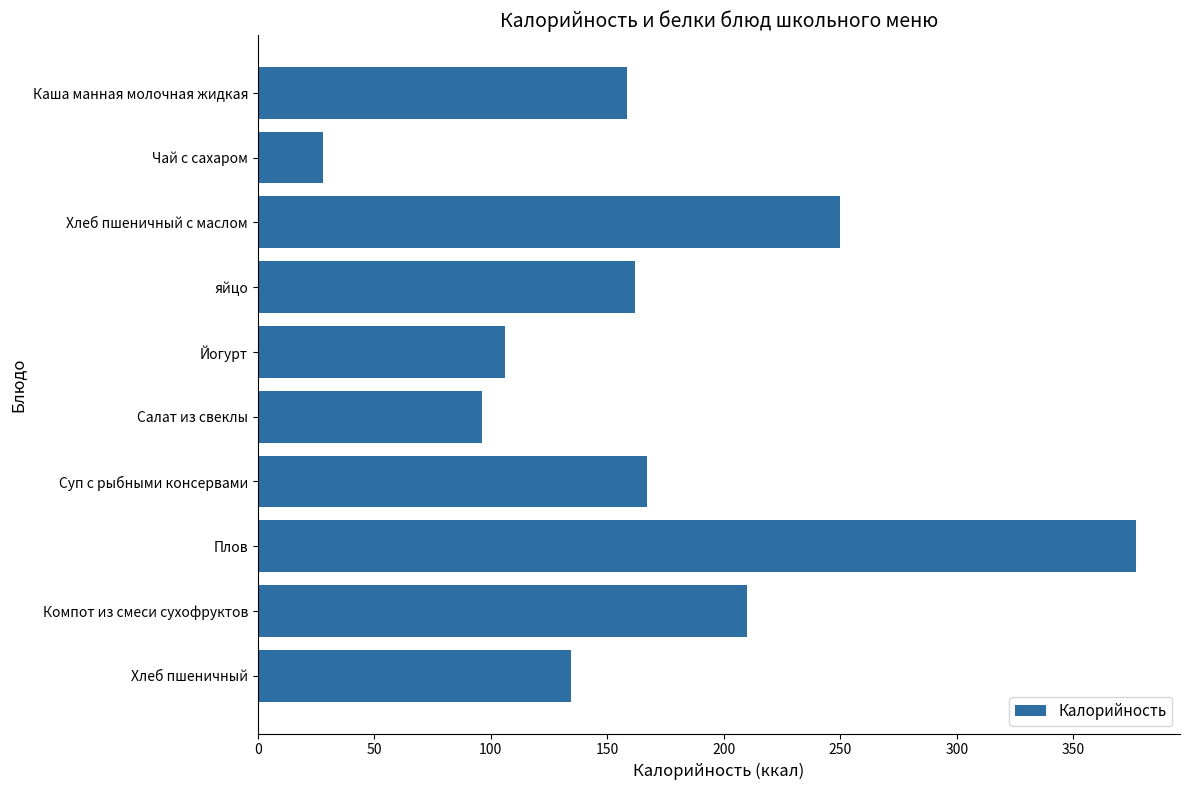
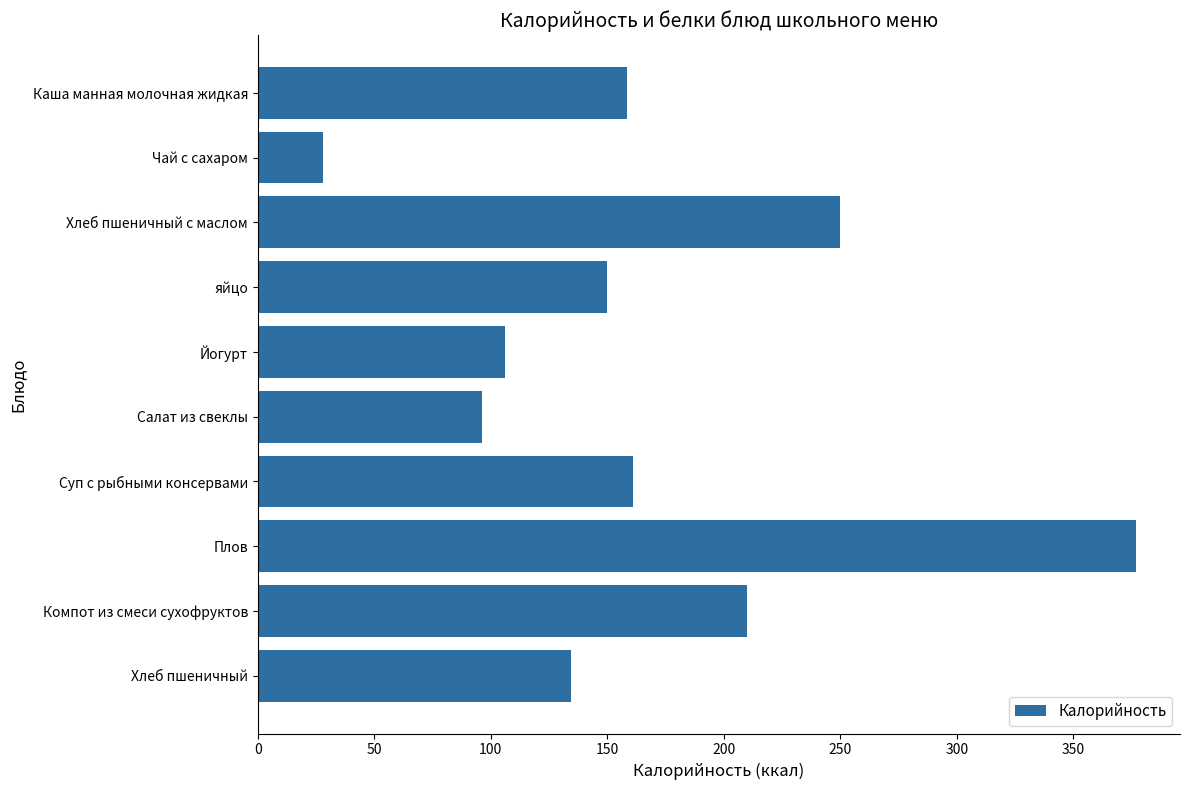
яйцо: 162 -> 150
Суп с рыбными консервами: 167 -> 161
